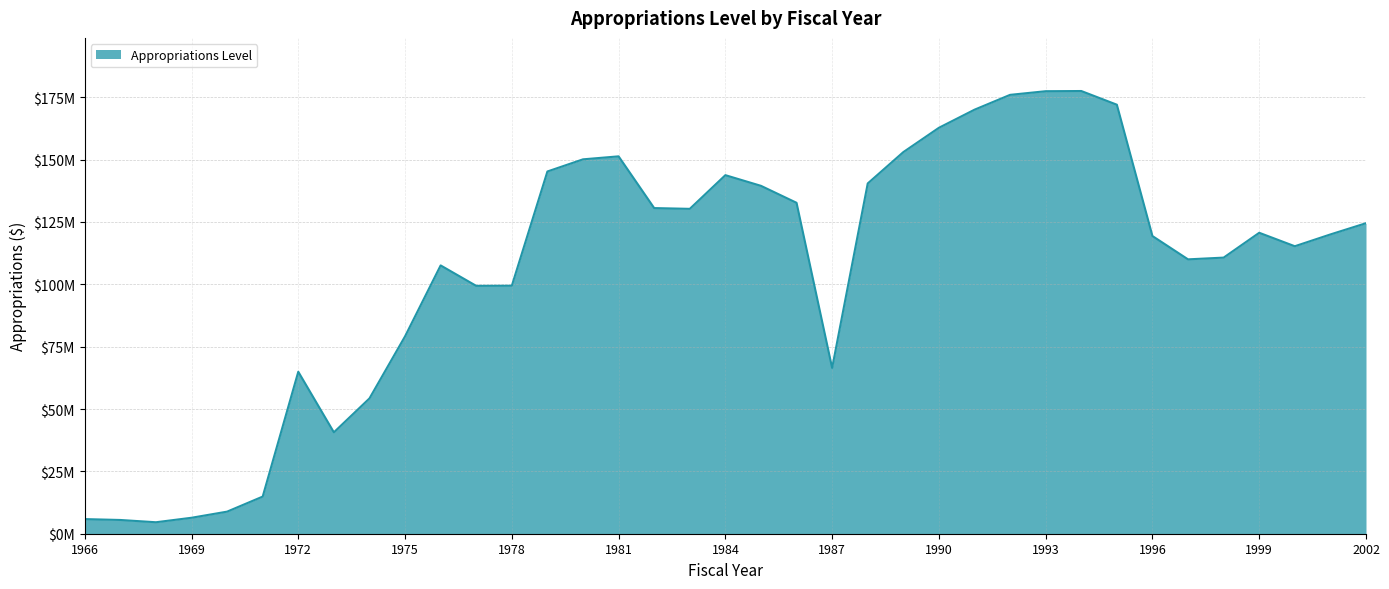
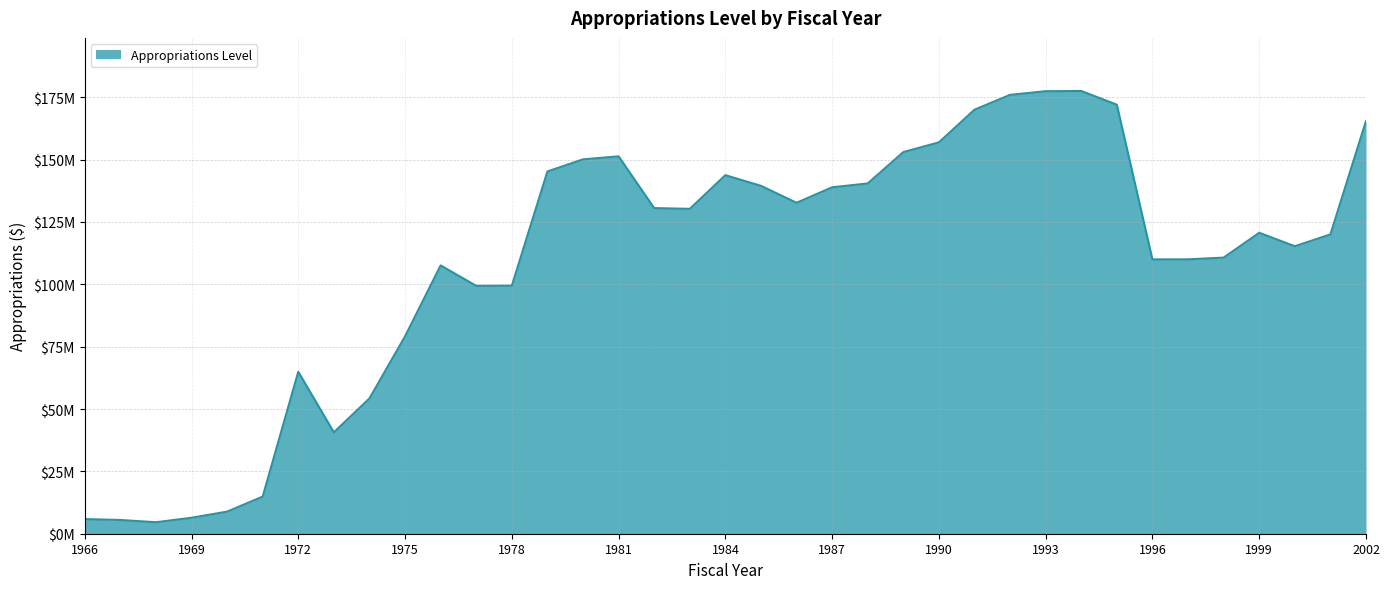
1987: $66000000 -> $139000000
1990: $163000000 -> $157000000
1996: $119000000 -> $110000000
2002: $124000000 -> $165000000
